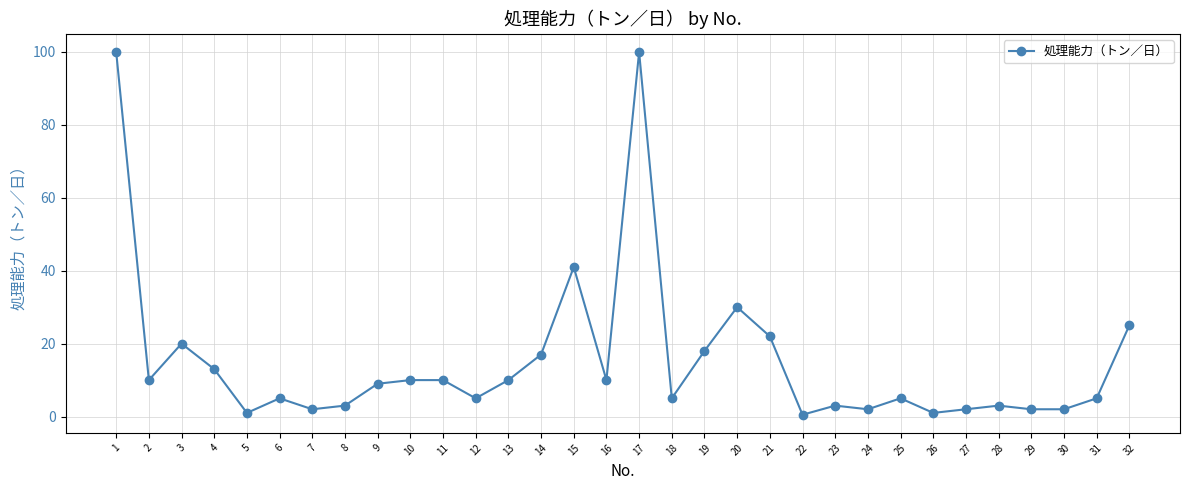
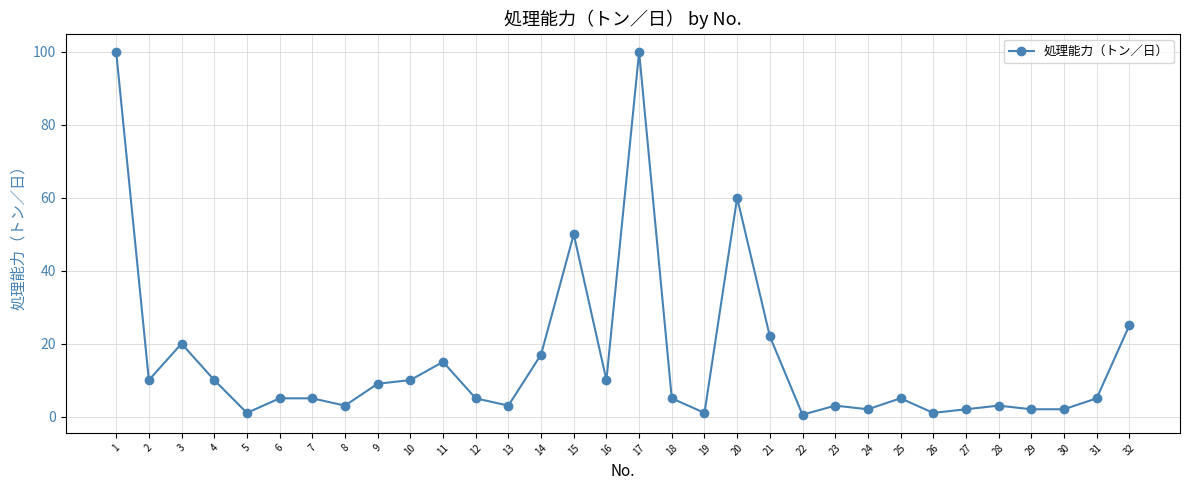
4: 13 -> 10
7: 2 -> 5
11: 10 -> 15
13: 10 -> 3
15: 41 -> 50
19: 18 -> 1
20: 30 -> 60
